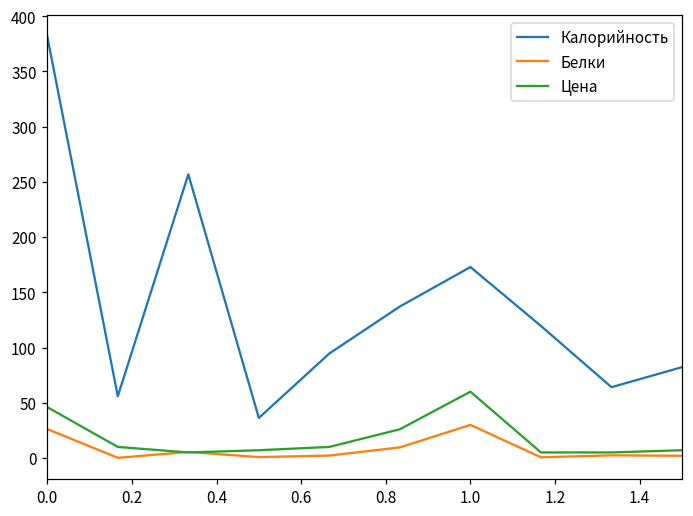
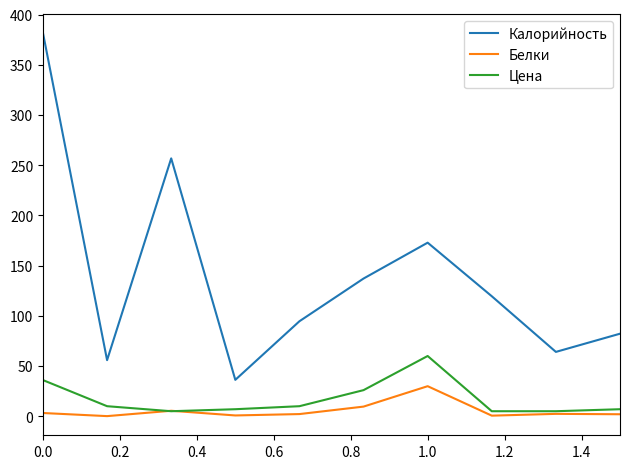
Белки, 0.0: 26 -> 3
Цена, 0.0: 46 -> 36
